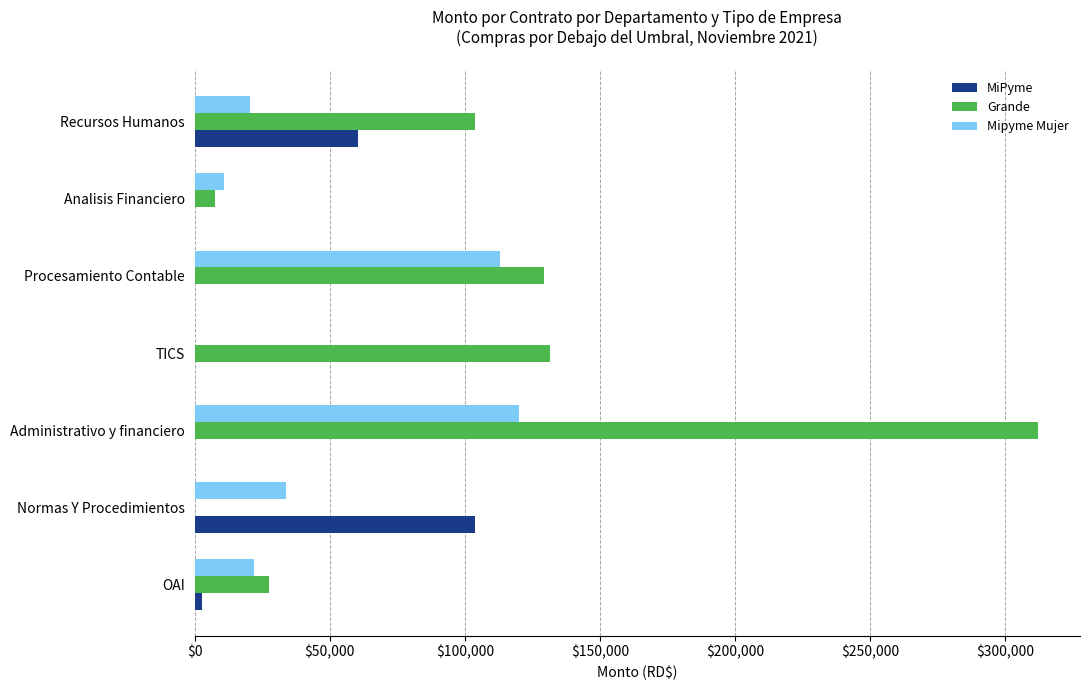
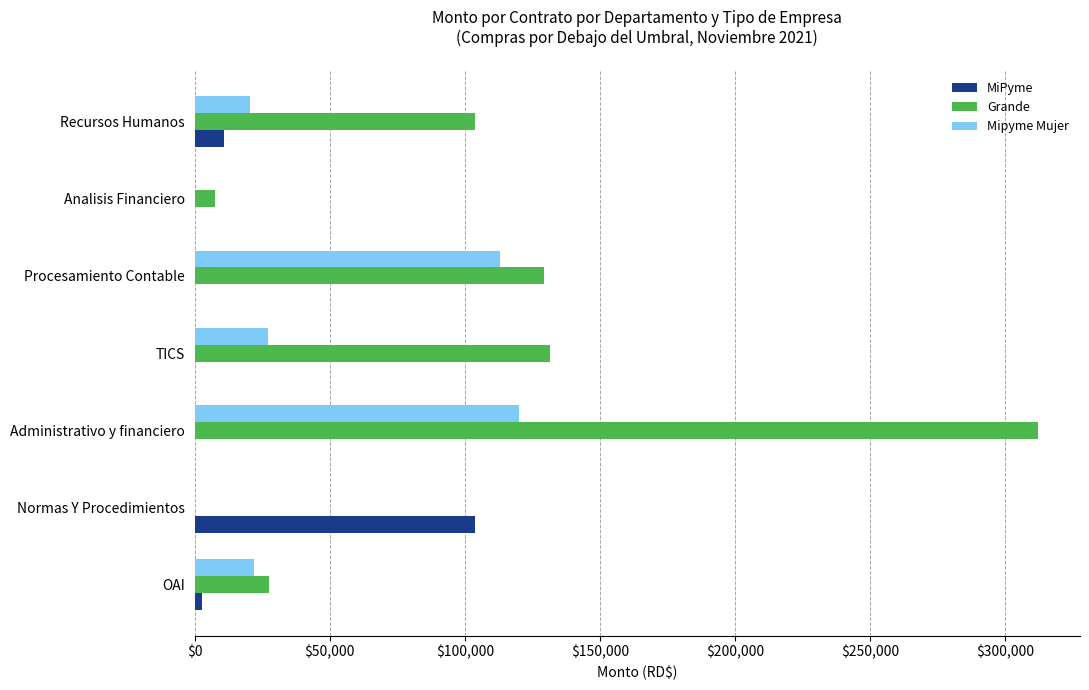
MiPyme, Recursos Humanos: $60,000 -> $11,000
Mipyme Mujer, Analisis Financiero: $11,000 -> $0
Mipyme Mujer, TICS: $0 -> $27,000
Mipyme Mujer, Normas Y Procedimientos: $34,000 -> $0
